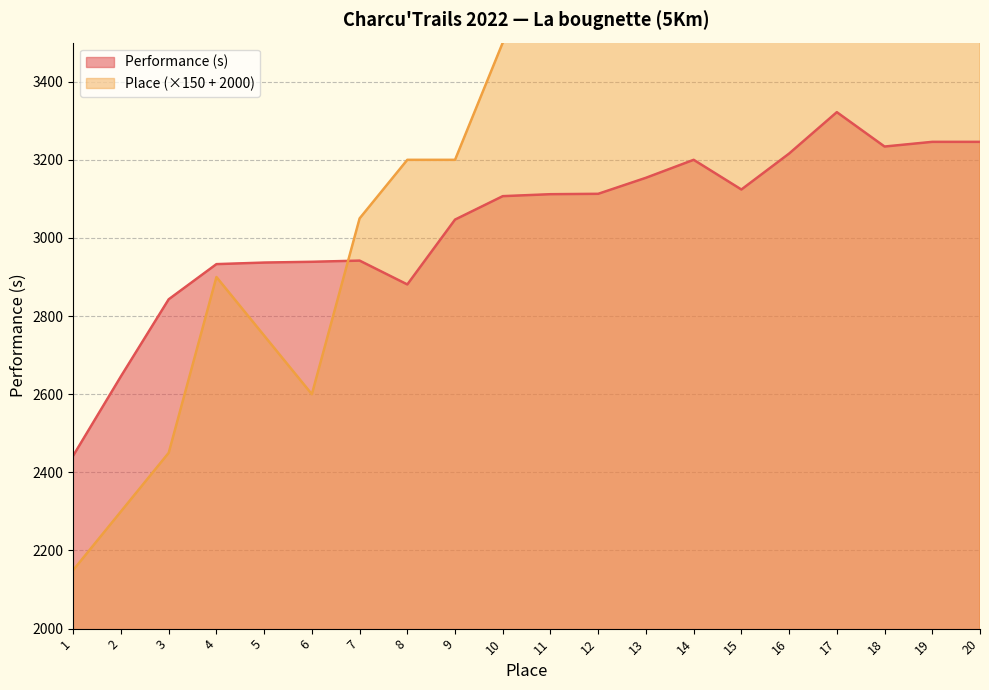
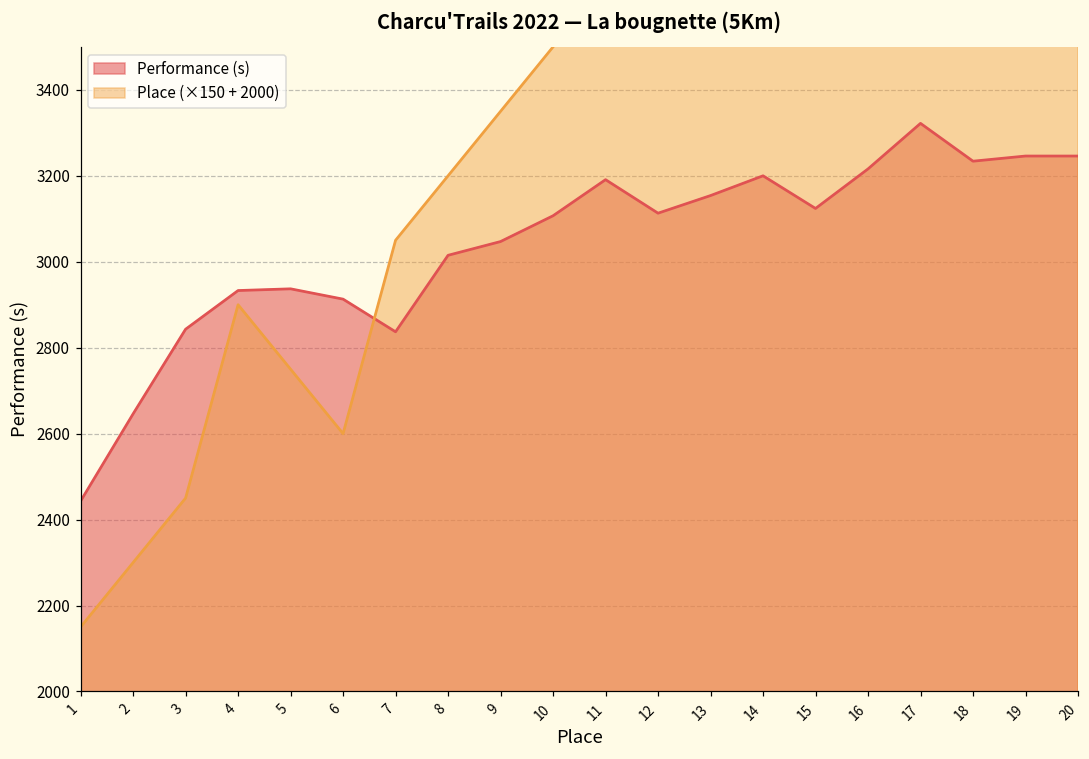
Performance (s), 6: 2940 -> 2910
Performance (s), 7: 2940 -> 2840
Performance (s), 8: 2880 -> 3020
Place (×150 + 2000), 9: 3200 -> 3350
Performance (s), 11: 3110 -> 3190
